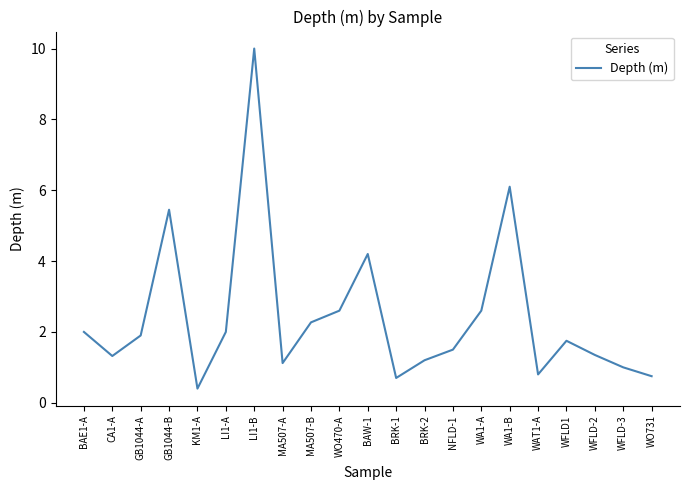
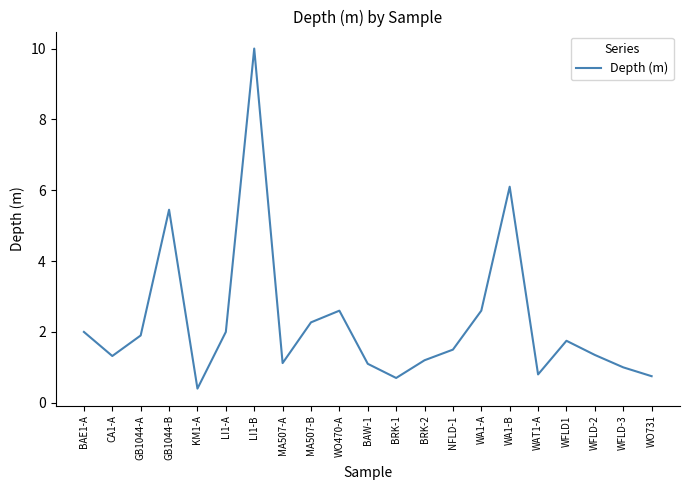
BAW-1: 4.2 -> 1.1
